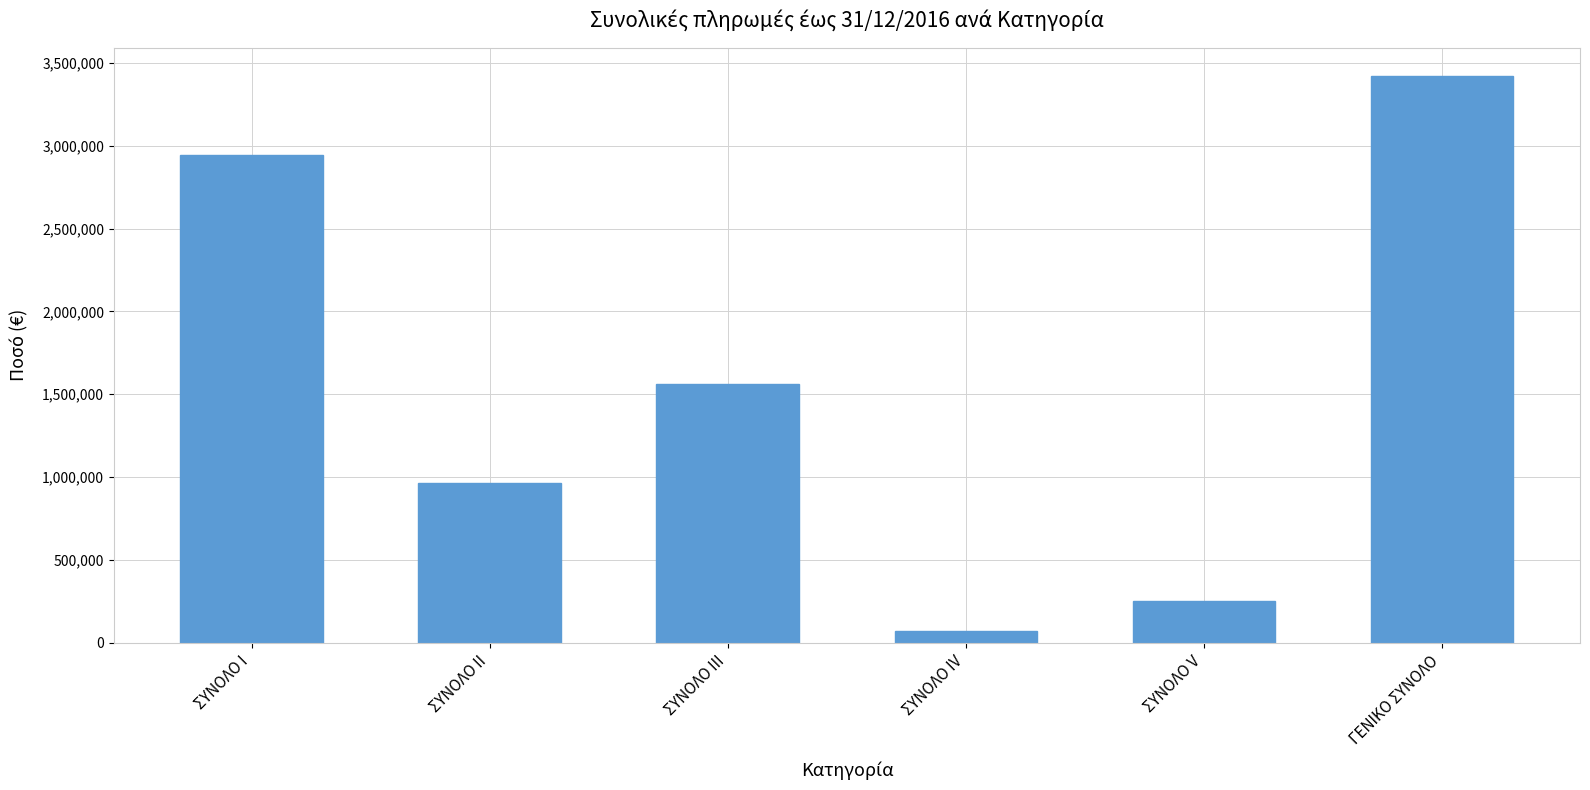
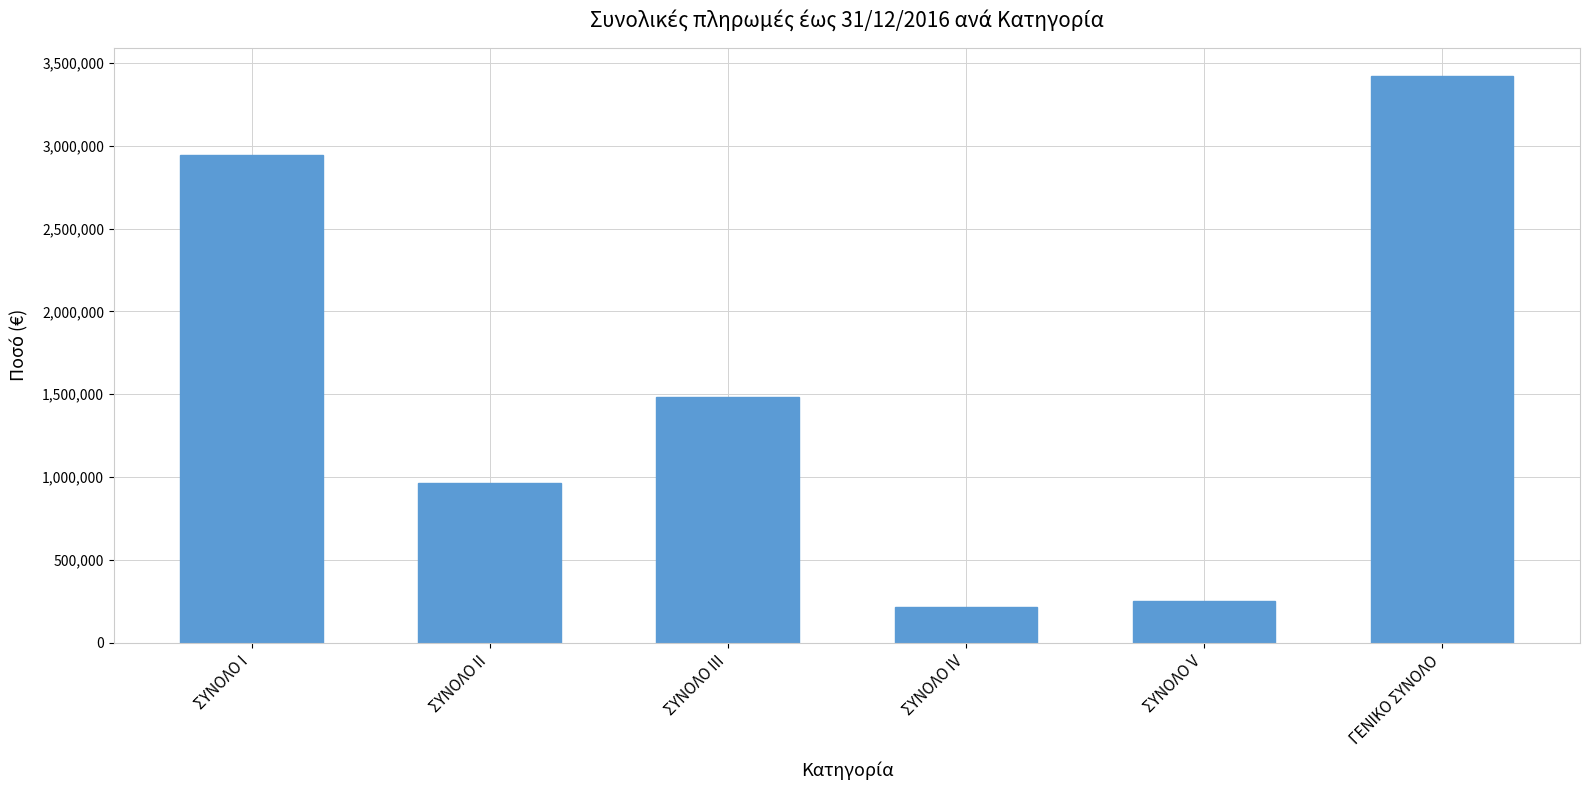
ΣΥΝΟΛΟ ΙΙI: 1,560,000 -> 1,480,000
ΣΥΝΟΛΟ ΙV: 70,000 -> 220,000
